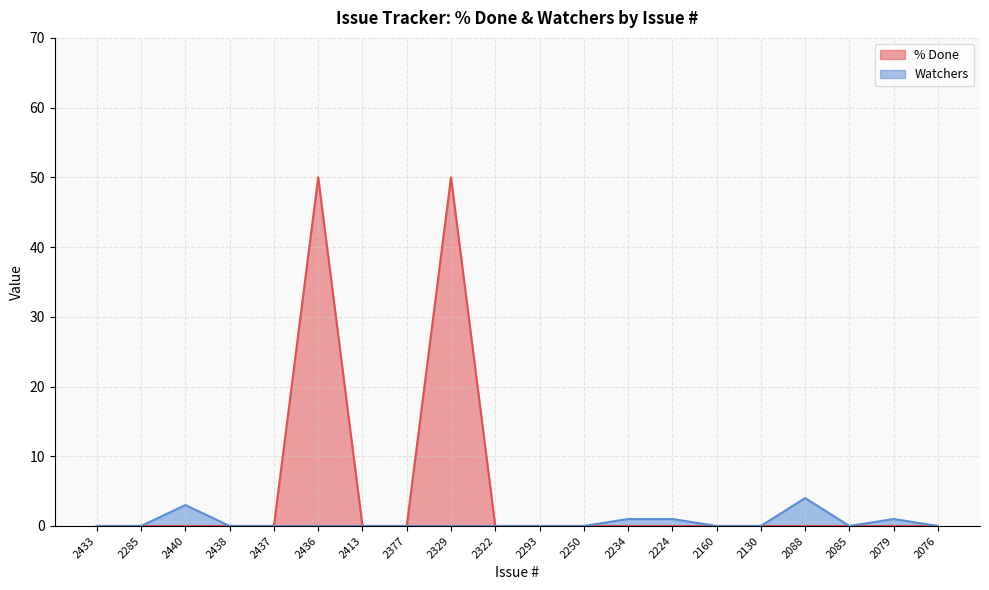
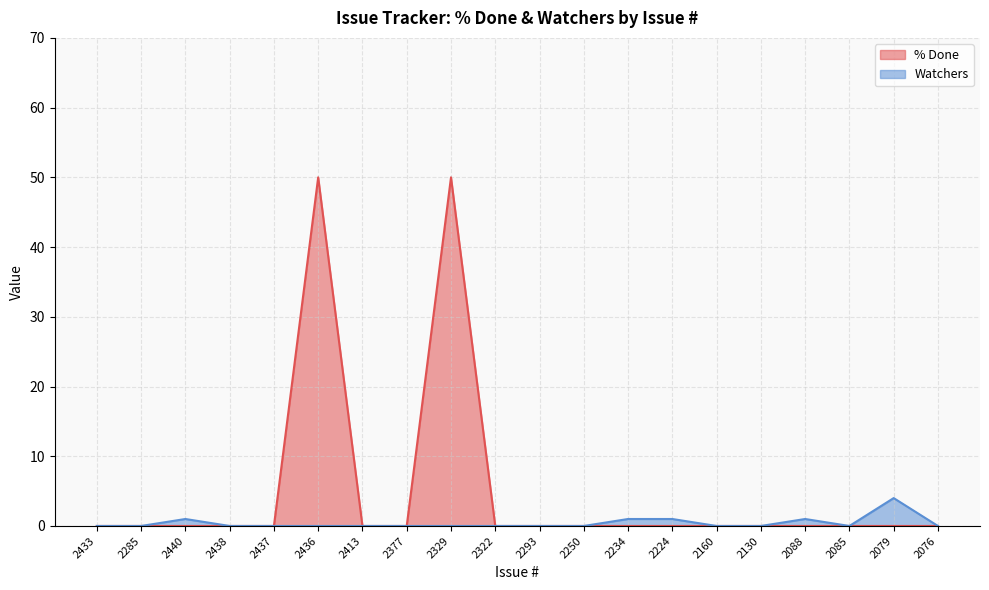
Watchers, 2440: 3 -> 1
Watchers, 2088: 4 -> 1
Watchers, 2079: 1 -> 4
